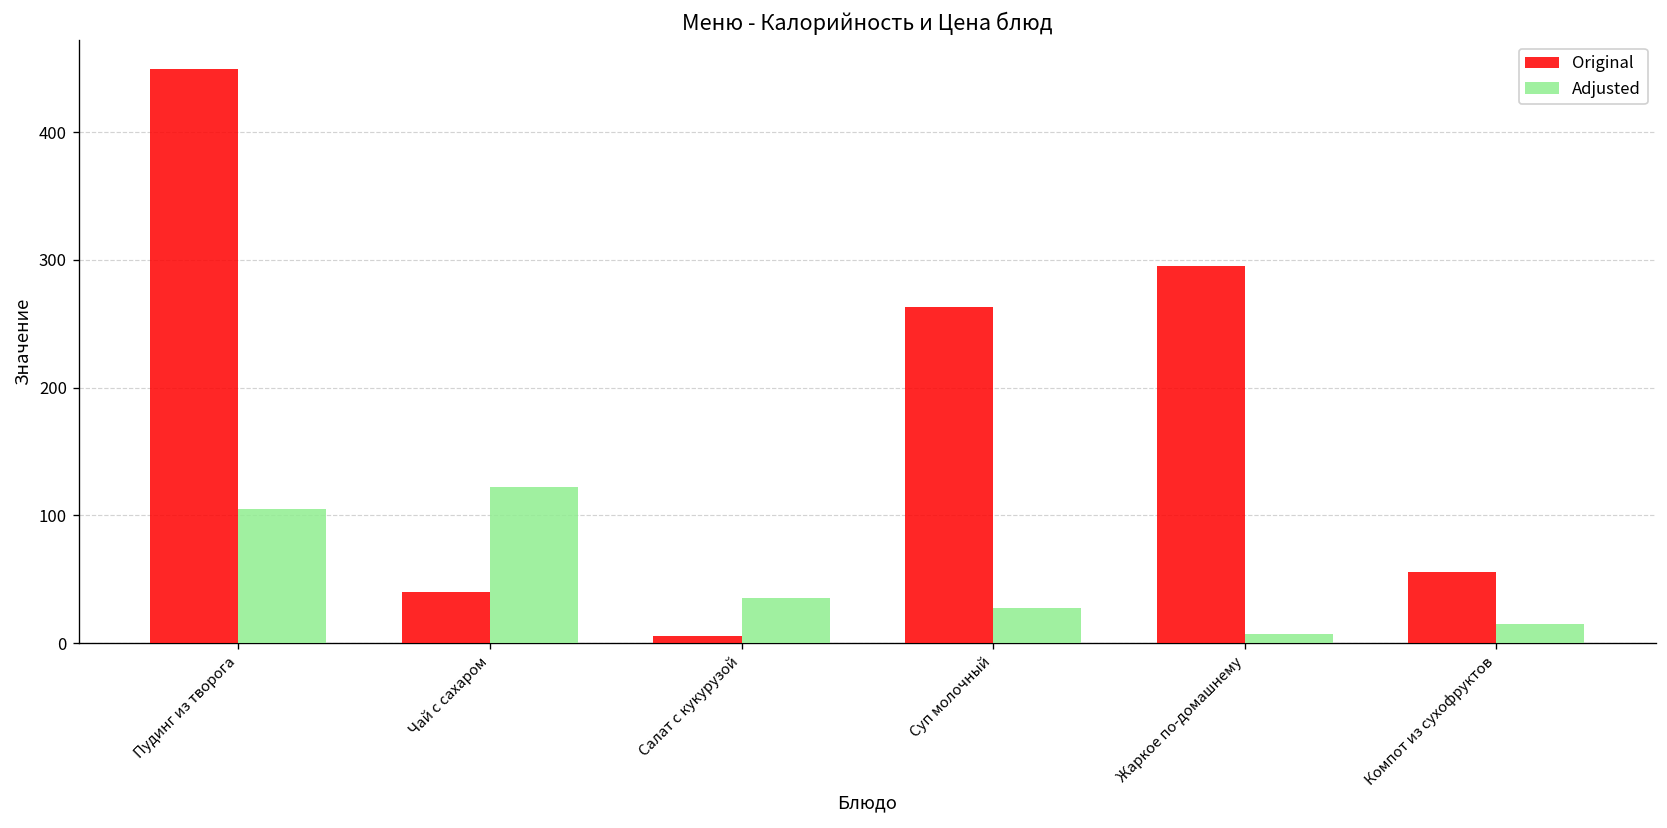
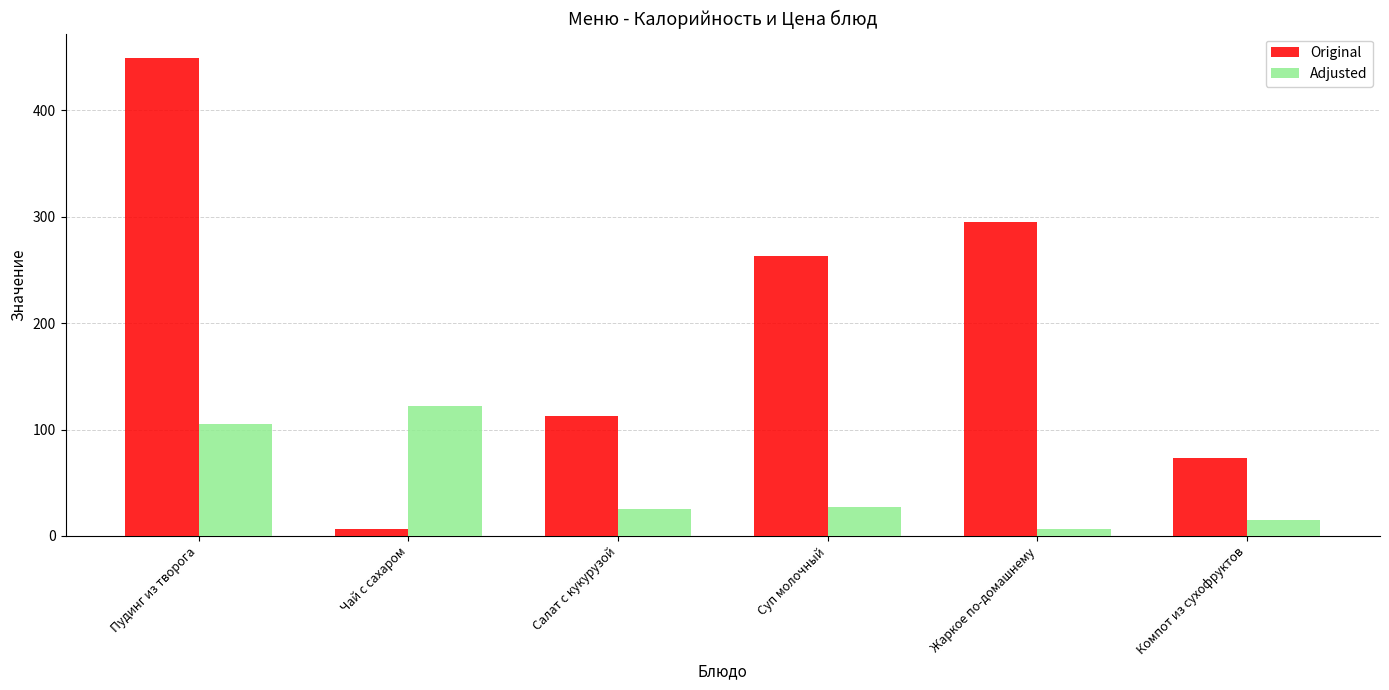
Original, Чай с сахаром: 40 -> 6
Original, Салат с кукурузой: 6 -> 113
Adjusted, Салат с кукурузой: 36 -> 25
Original, Компот из сухофруктов: 56 -> 73
